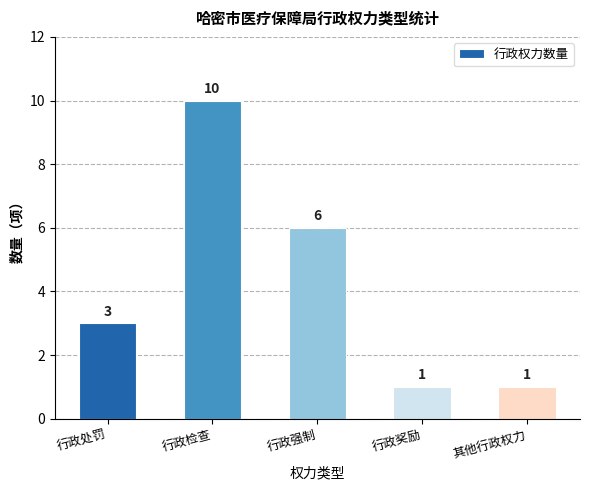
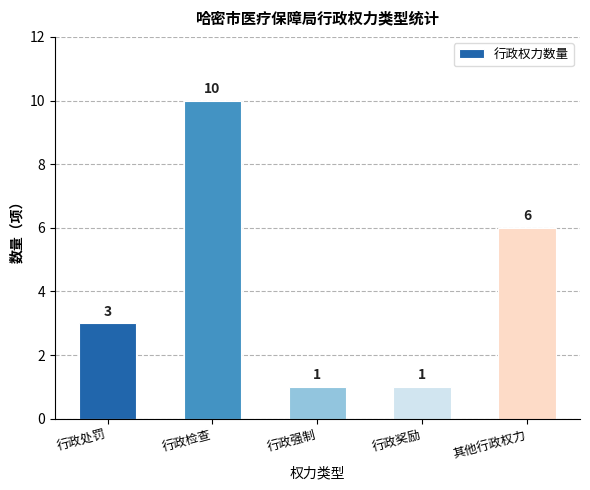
行政强制: 6 -> 1
其他行政权力: 1 -> 6
